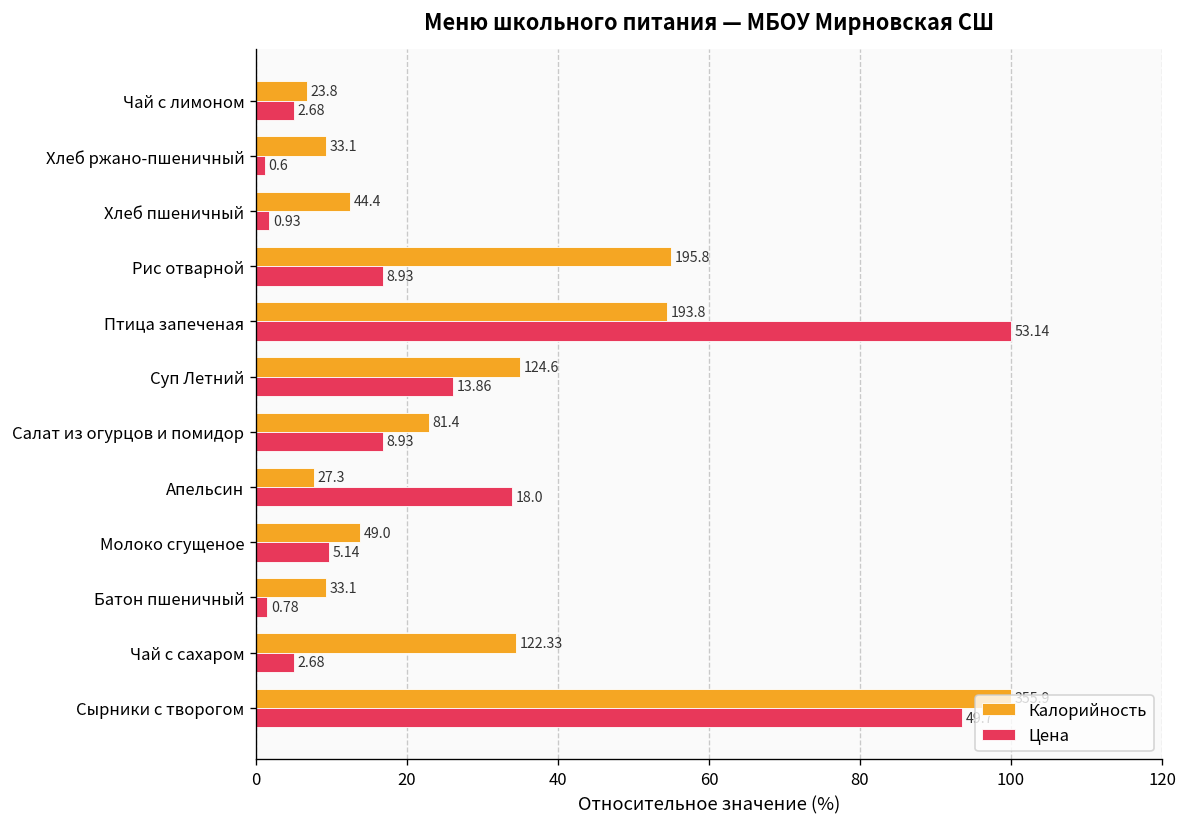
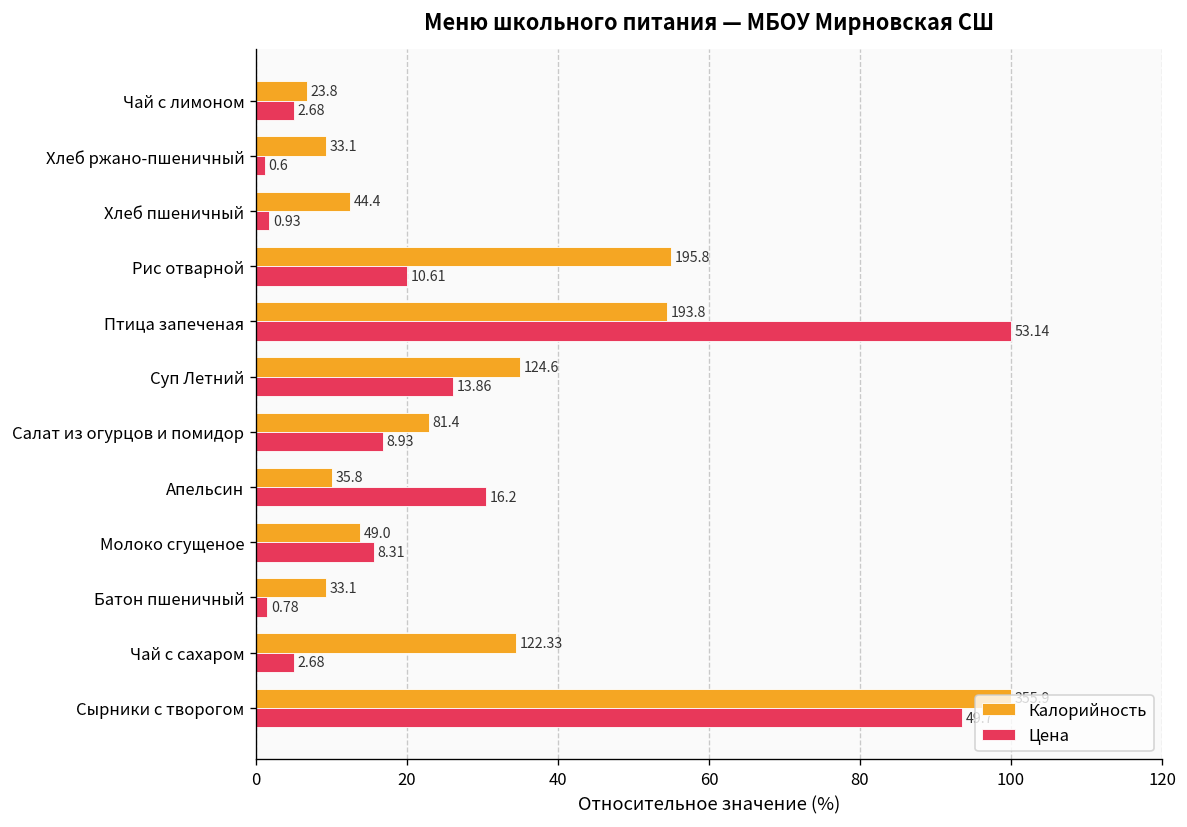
Цена, Рис отварной: 8.93 -> 10.61
Калорийность, Апельсин: 27.3 -> 35.8
Цена, Апельсин: 18.0 -> 16.2
Цена, Молоко сгущеное: 5.14 -> 8.31
